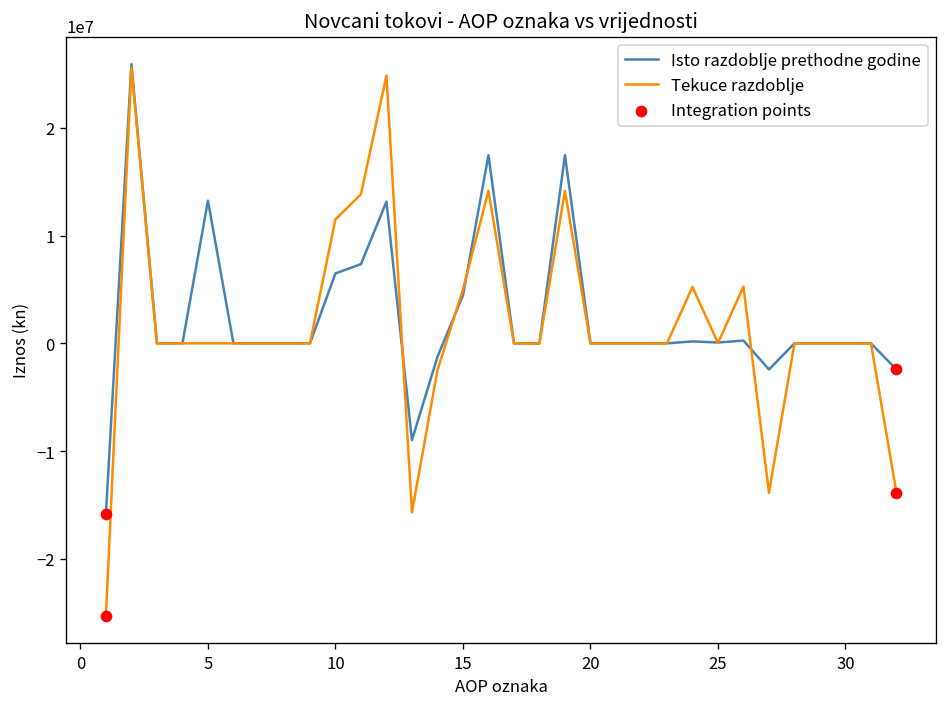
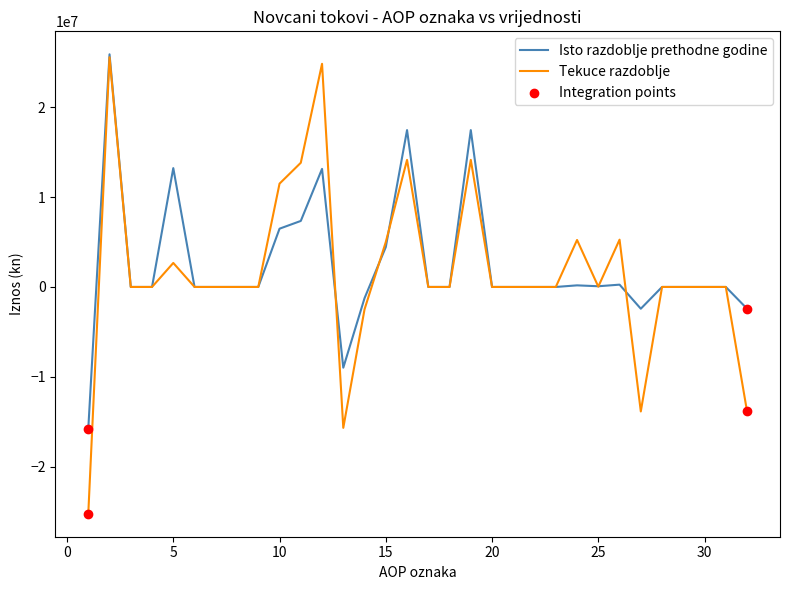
Tekuce razdoblje, 5: 0 -> 3000000
